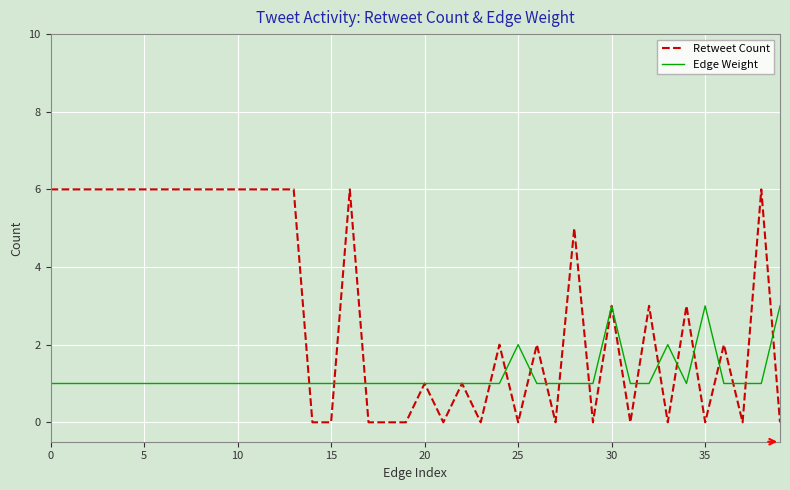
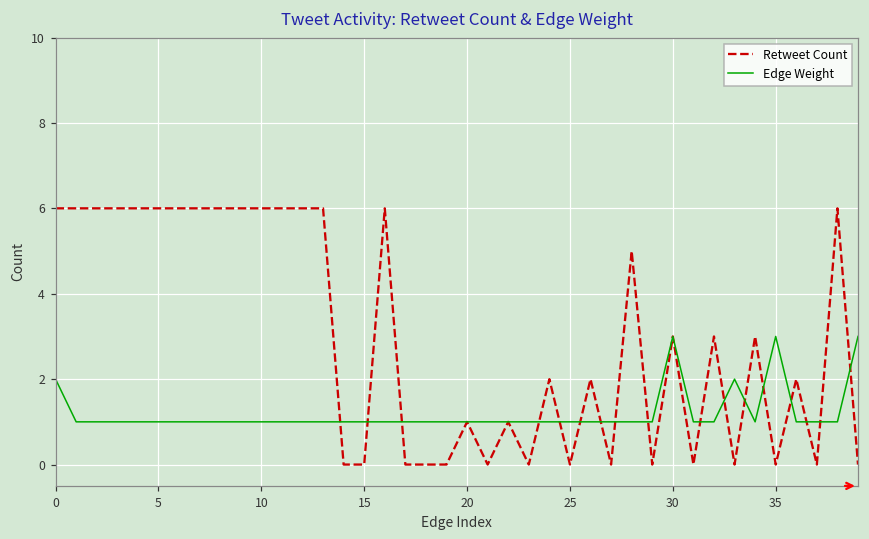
Edge Weight, 0: 1 -> 2
Edge Weight, 25: 2 -> 1
